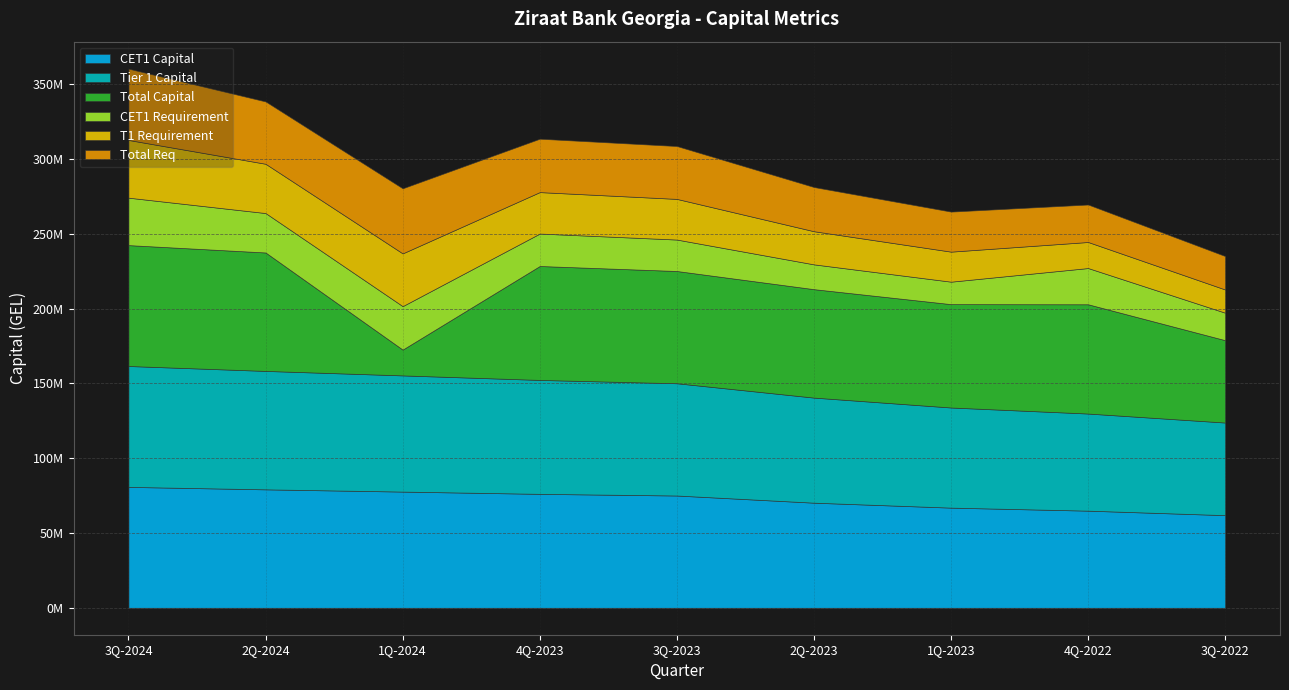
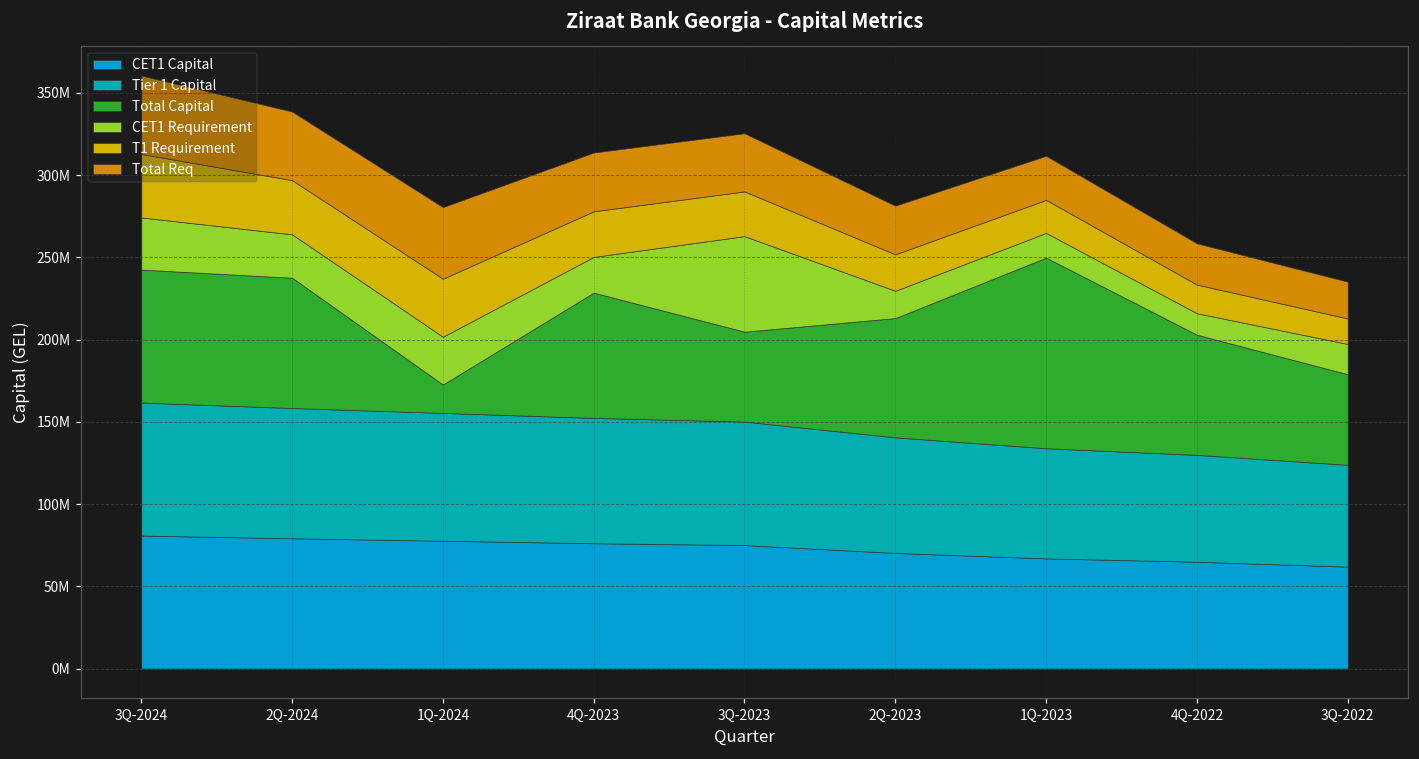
Total Capital, 3Q-2023: 75000000 -> 55000000
CET1 Requirement, 3Q-2023: 21000000 -> 58000000
Total Capital, 1Q-2023: 69000000 -> 116000000
CET1 Requirement, 4Q-2022: 24000000 -> 13000000
